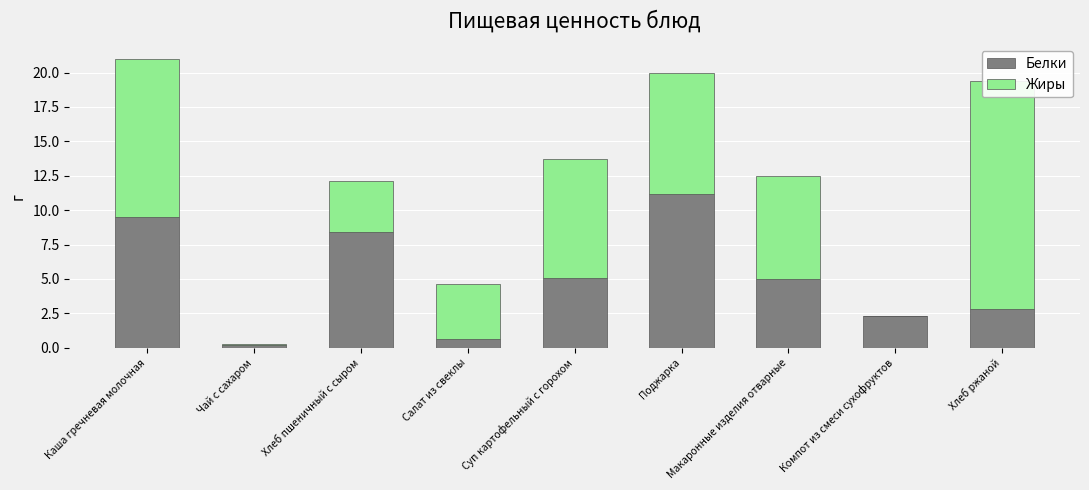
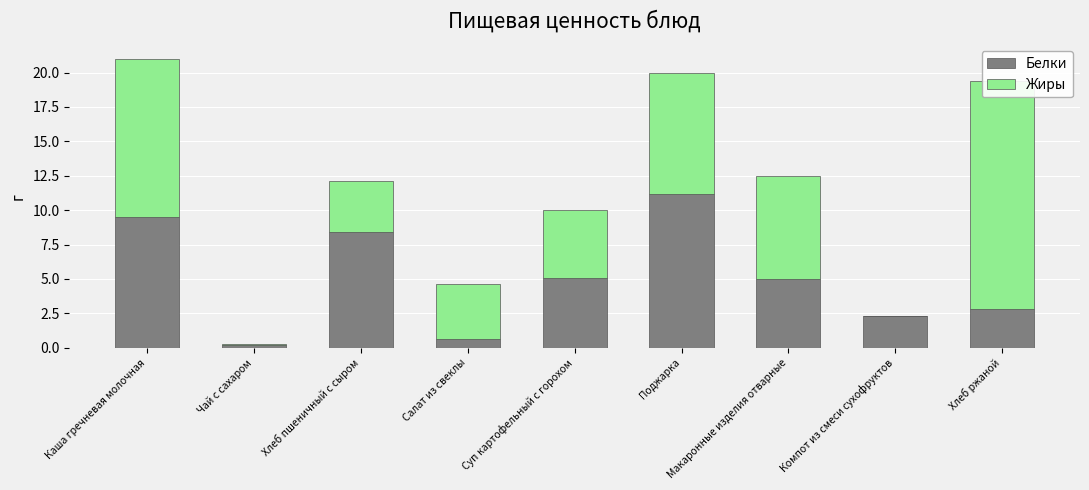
Жиры, Суп картофельный с горохом: 8.6 -> 4.9
